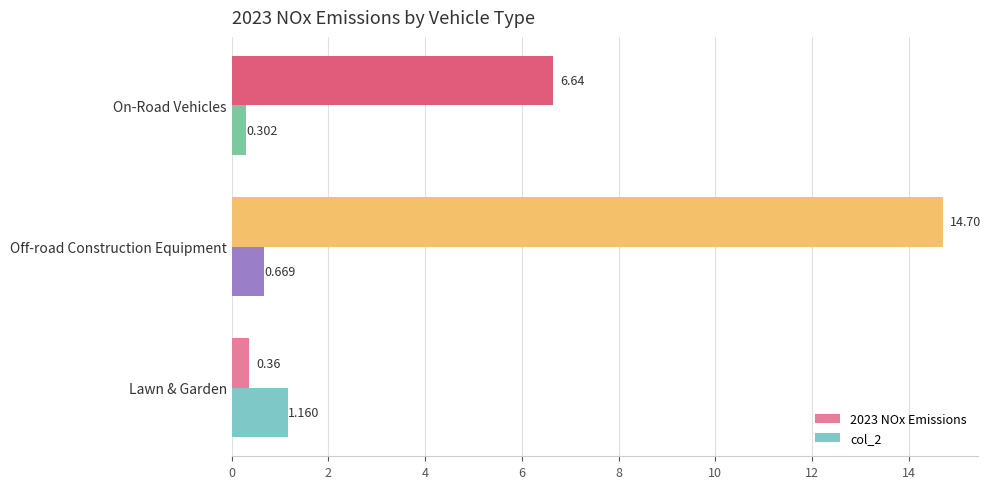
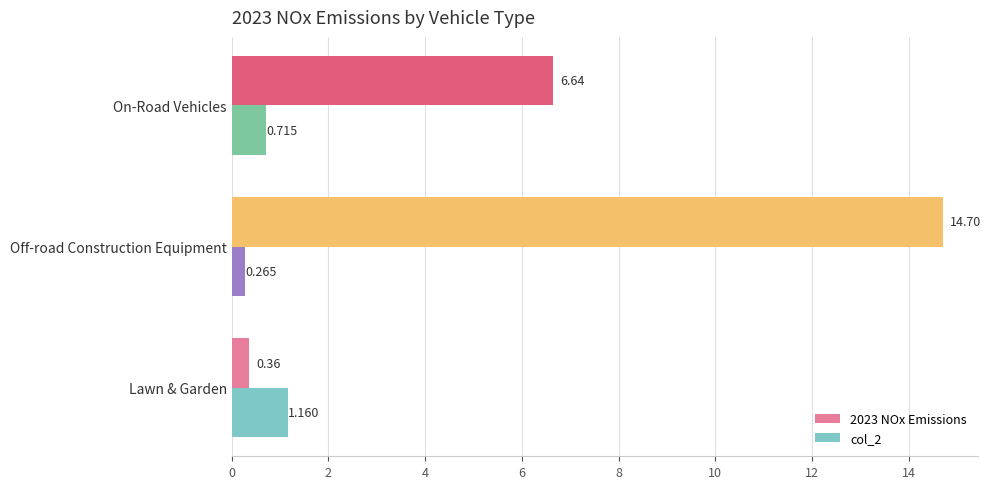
col_2, On-Road Vehicles: 0.302 -> 0.715
col_2, Off-road Construction Equipment: 0.669 -> 0.265
